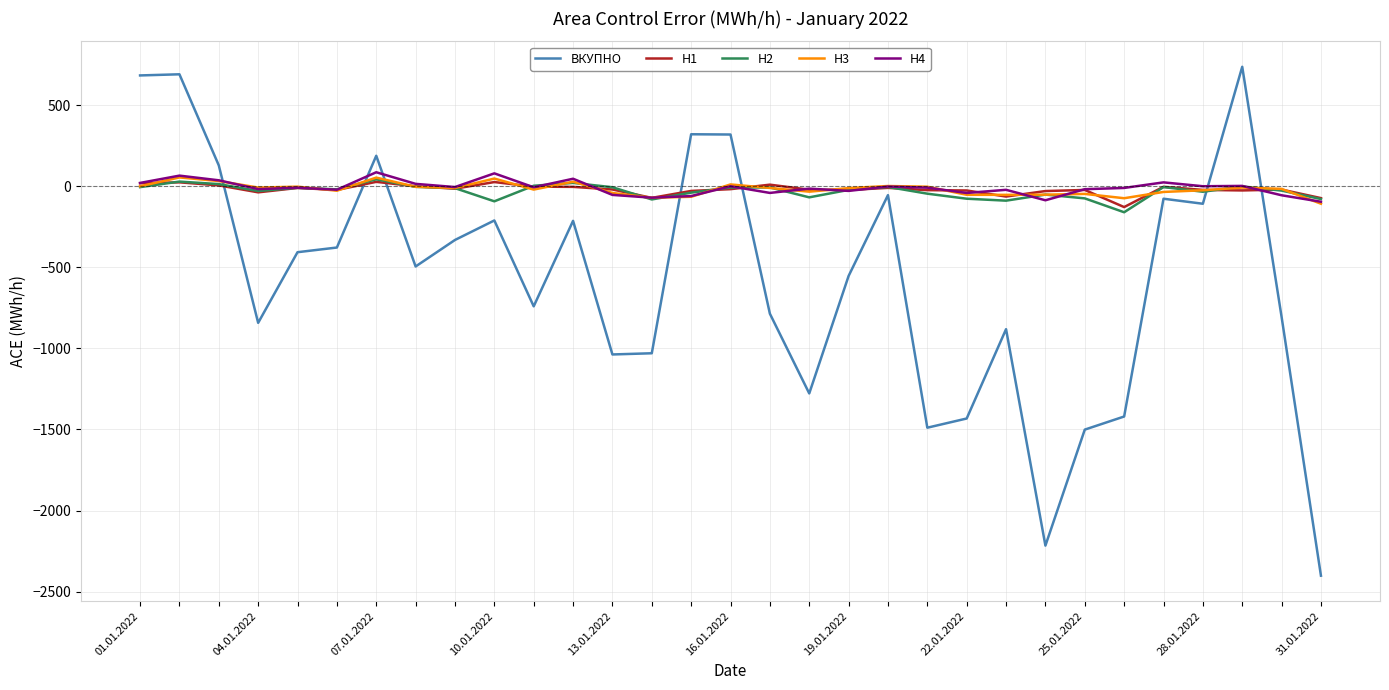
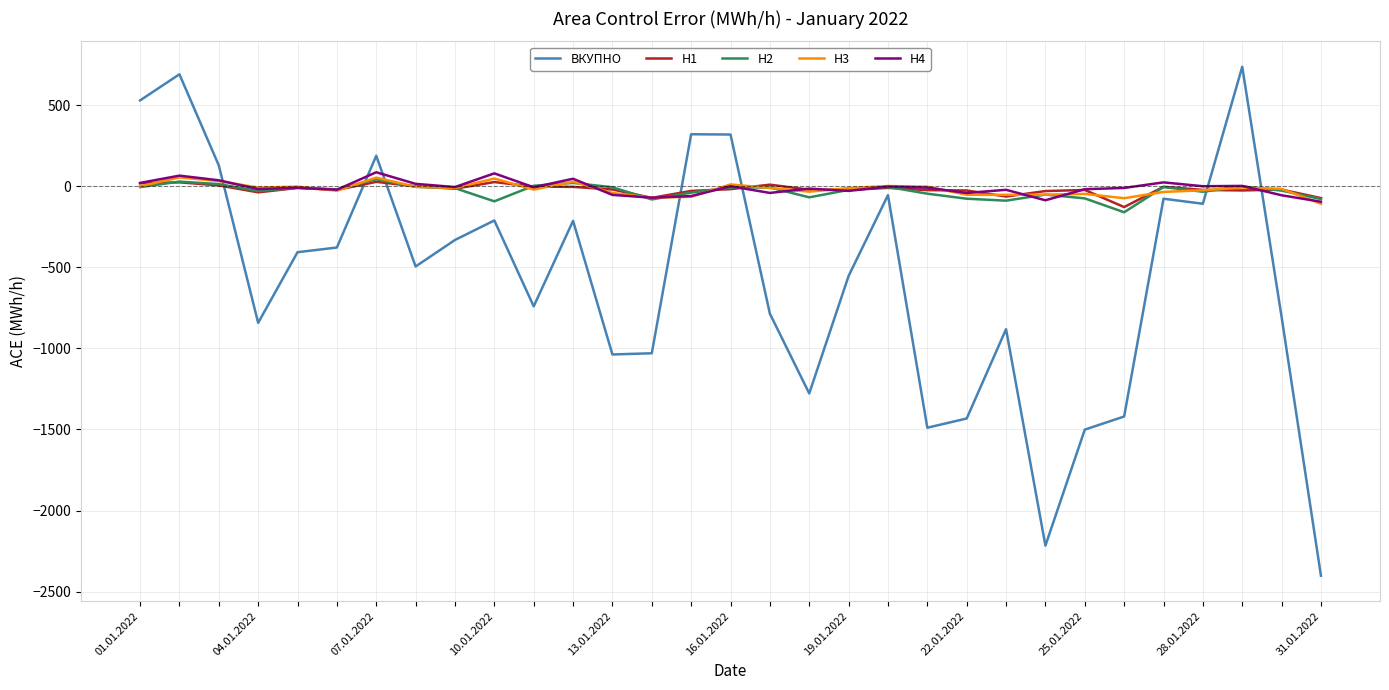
ВКУПНО, 01.01.2022: 680 -> 530
